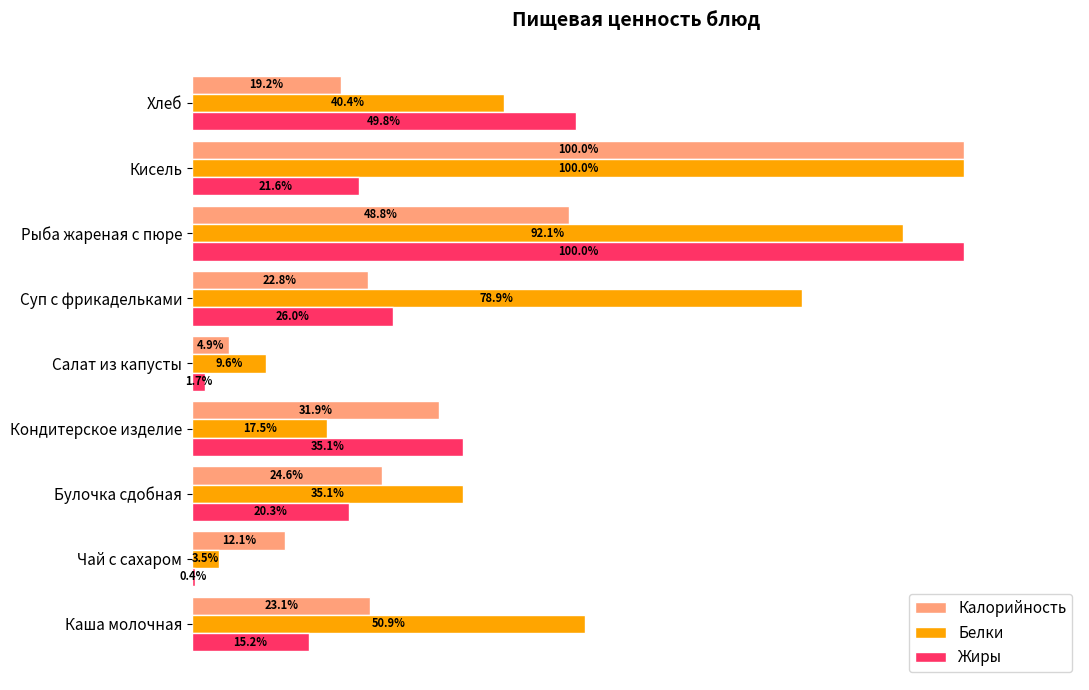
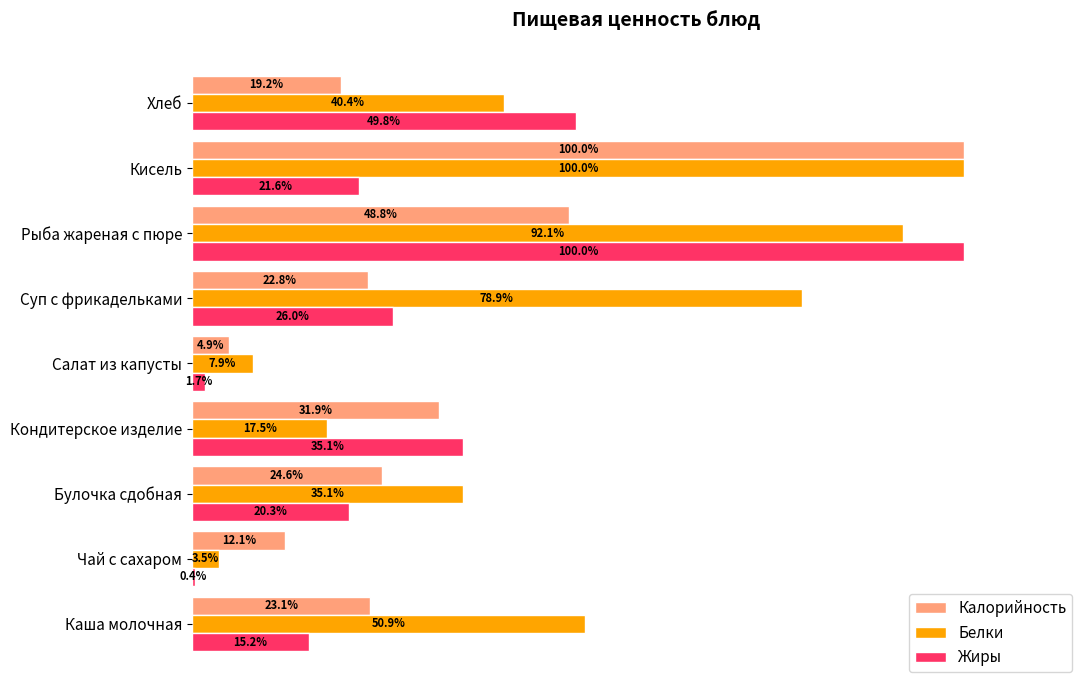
Белки, Салат из капусты: 9.6% -> 7.9%
